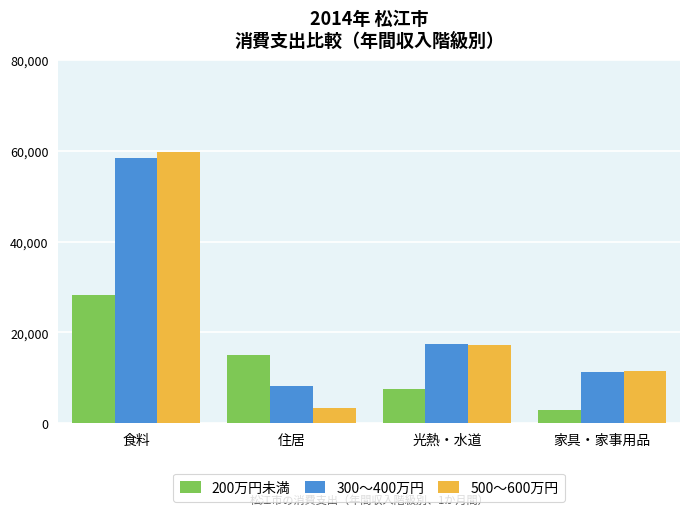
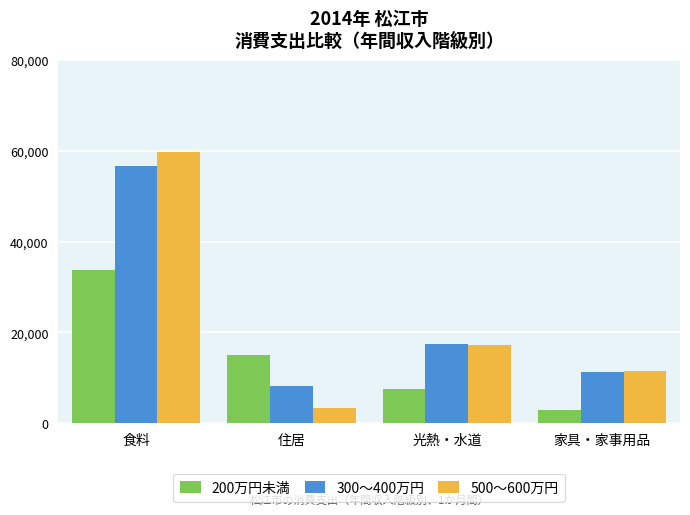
200万円未満, 食料: 28,000 -> 34,000
300～400万円, 食料: 58,000 -> 57,000
